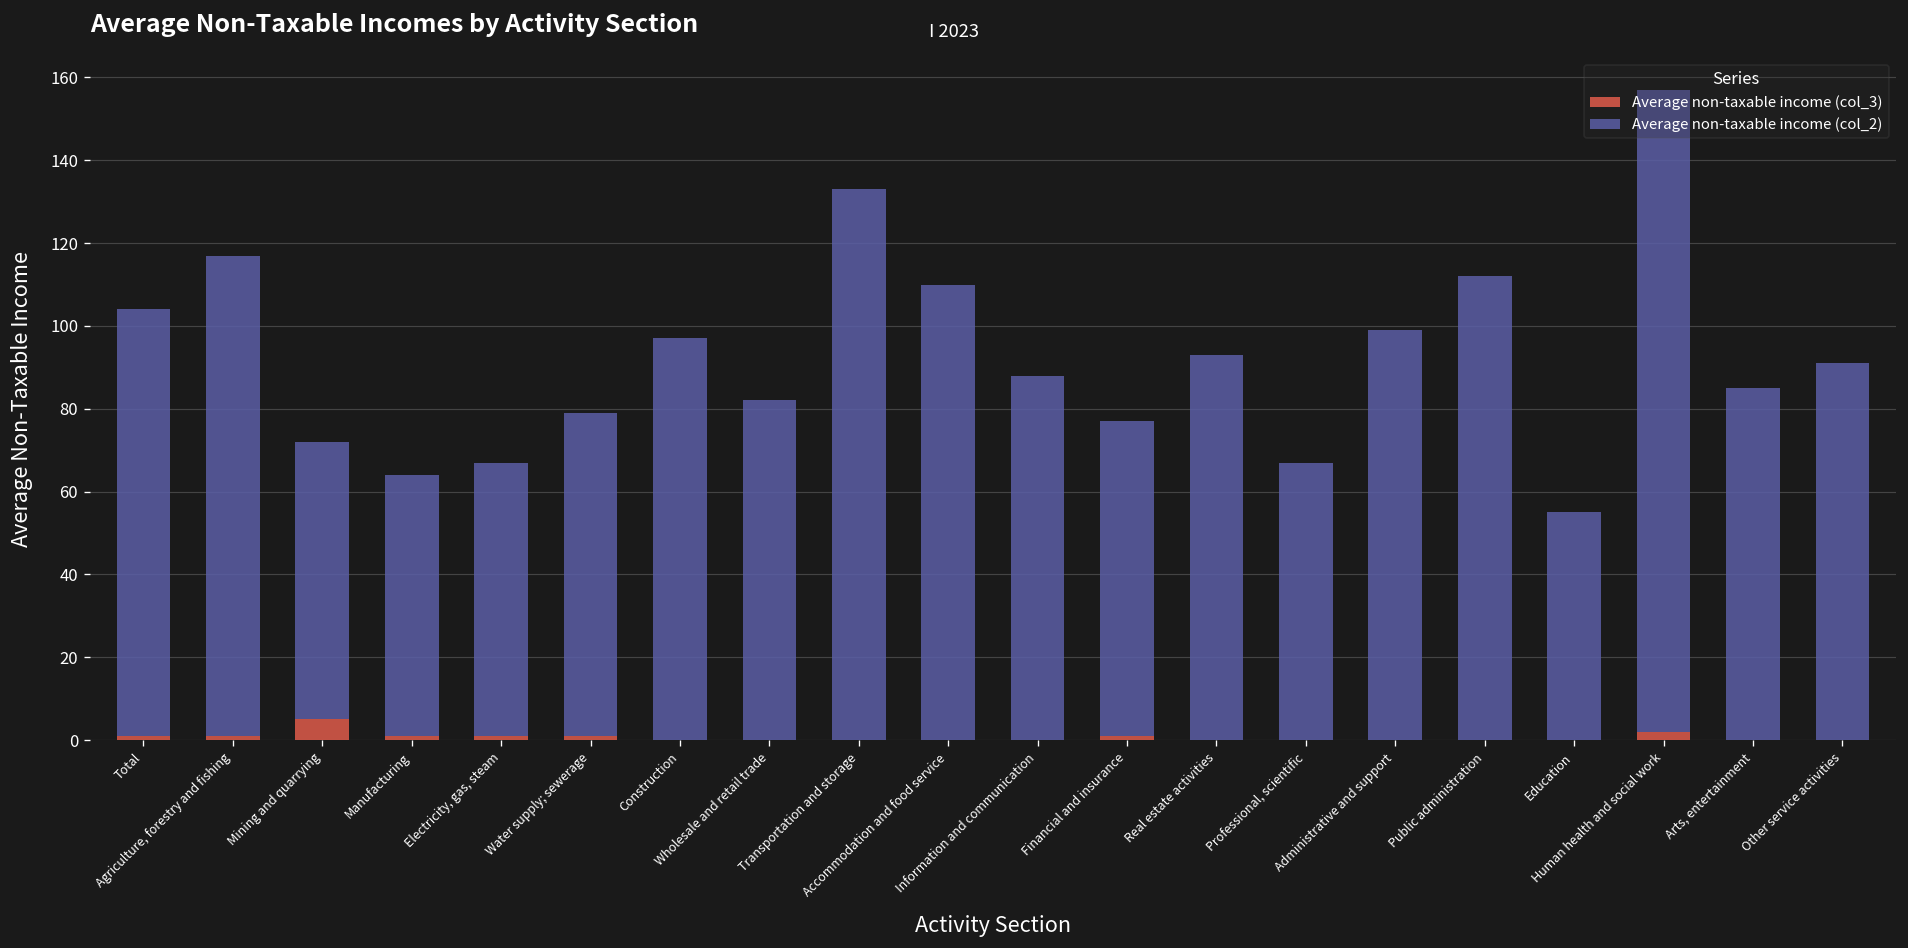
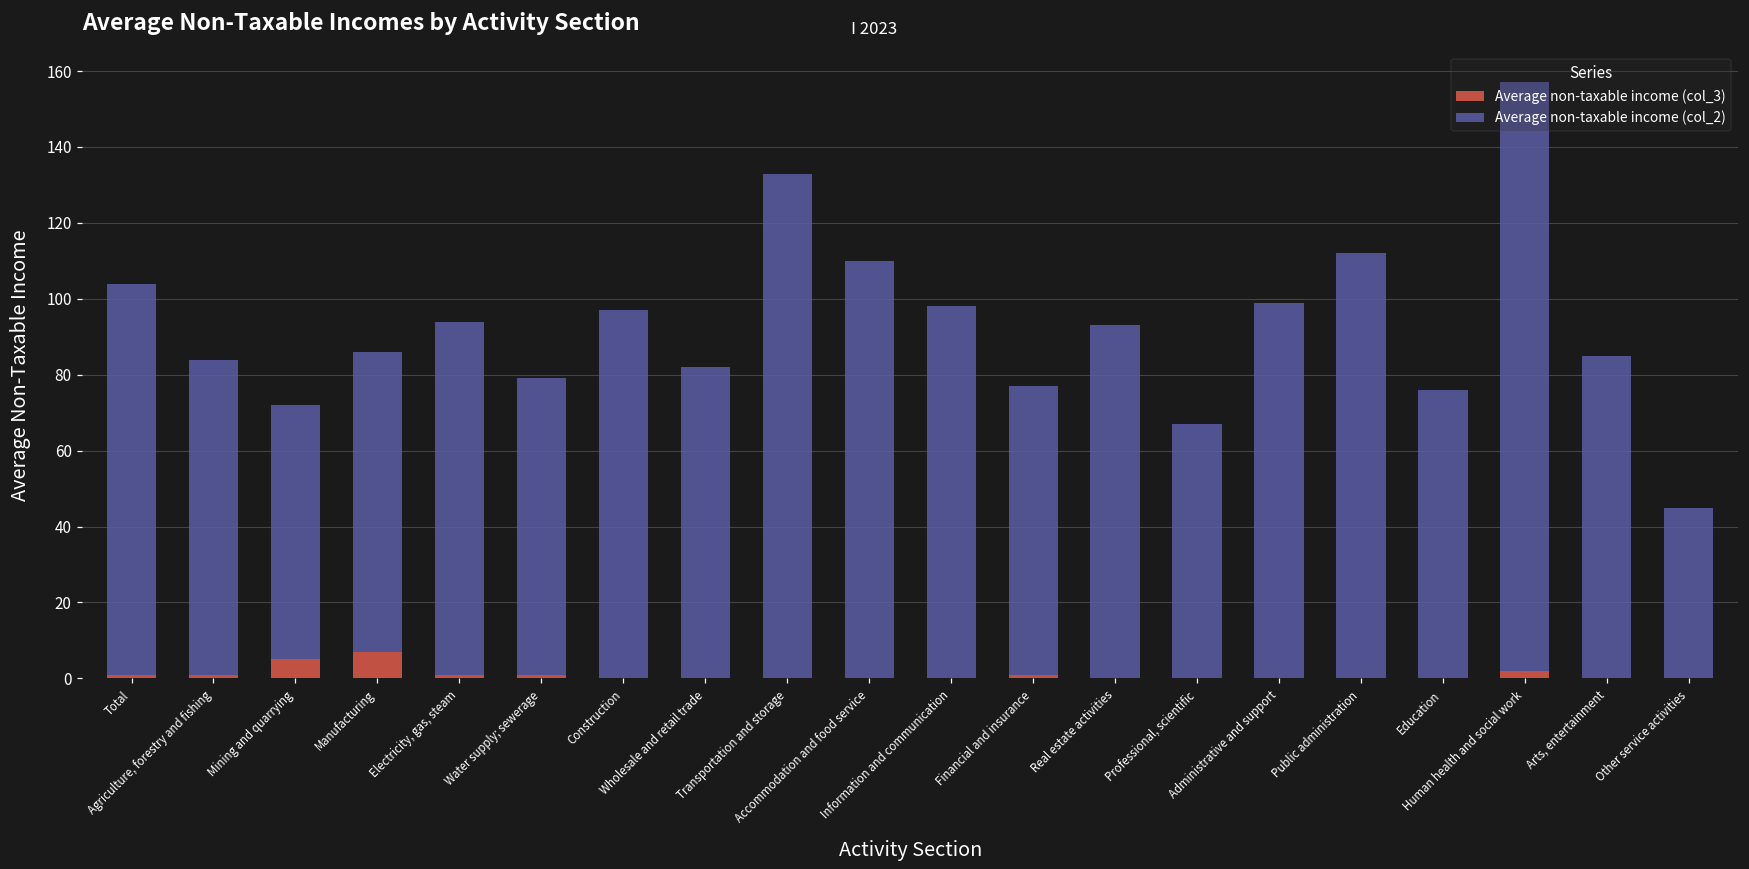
Average non-taxable income (col_2), Agriculture, forestry and fishing: 116 -> 83
Average non-taxable income (col_3), Manufacturing: 1 -> 7
Average non-taxable income (col_2), Manufacturing: 63 -> 79
Average non-taxable income (col_2), Electricity, gas, steam: 66 -> 93
Average non-taxable income (col_2), Information and communication: 88 -> 98
Average non-taxable income (col_2), Education: 55 -> 76
Average non-taxable income (col_2), Other service activities: 91 -> 45
